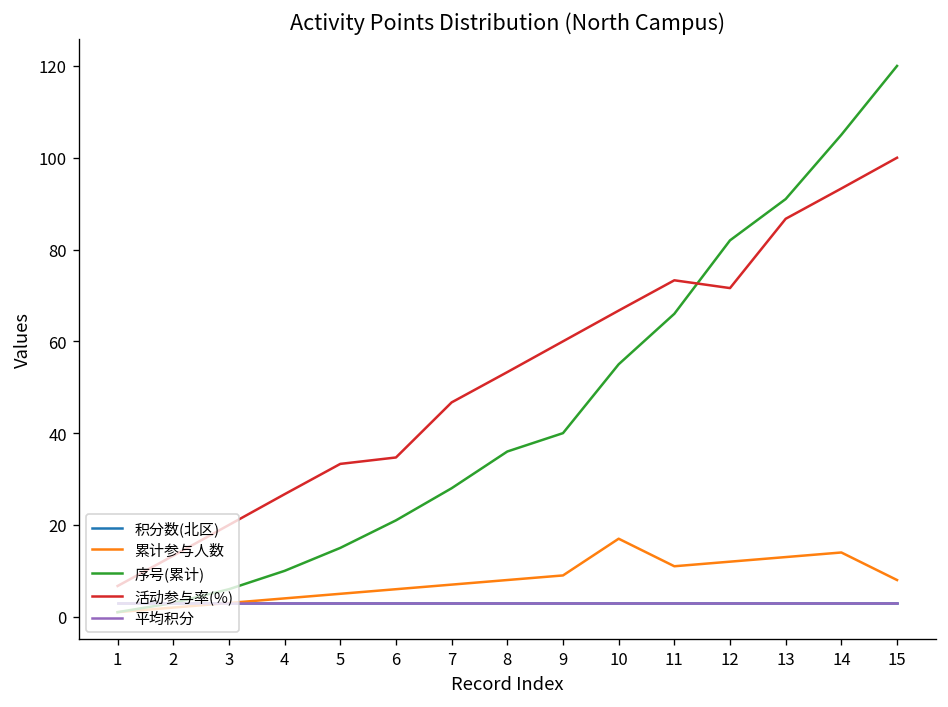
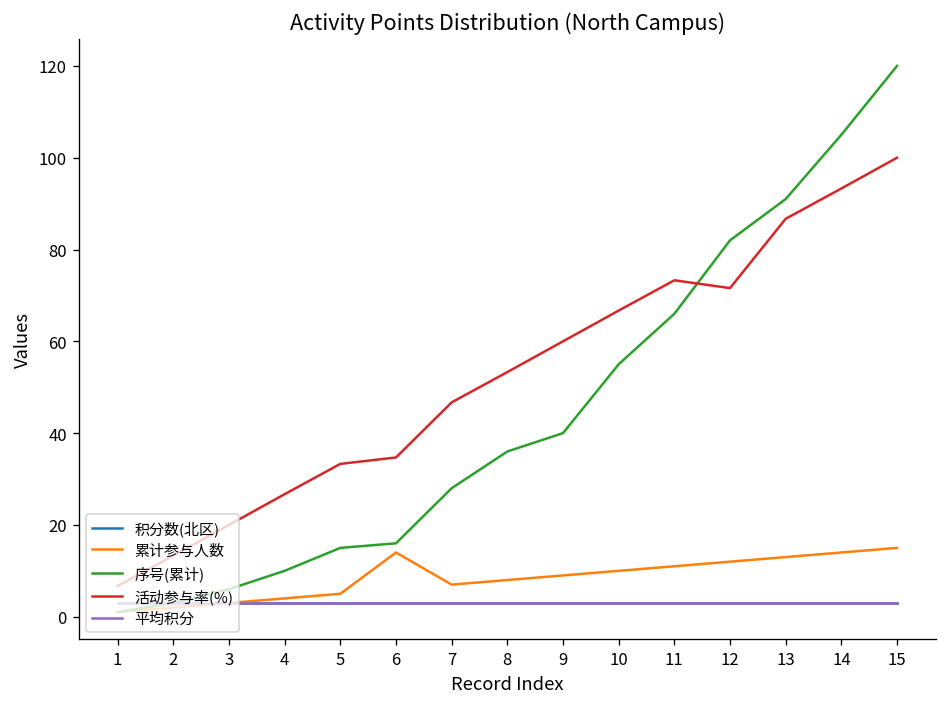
累计参与人数, 6: 6 -> 14
序号(累计), 6: 21 -> 16
累计参与人数, 10: 17 -> 10
累计参与人数, 15: 8 -> 15
